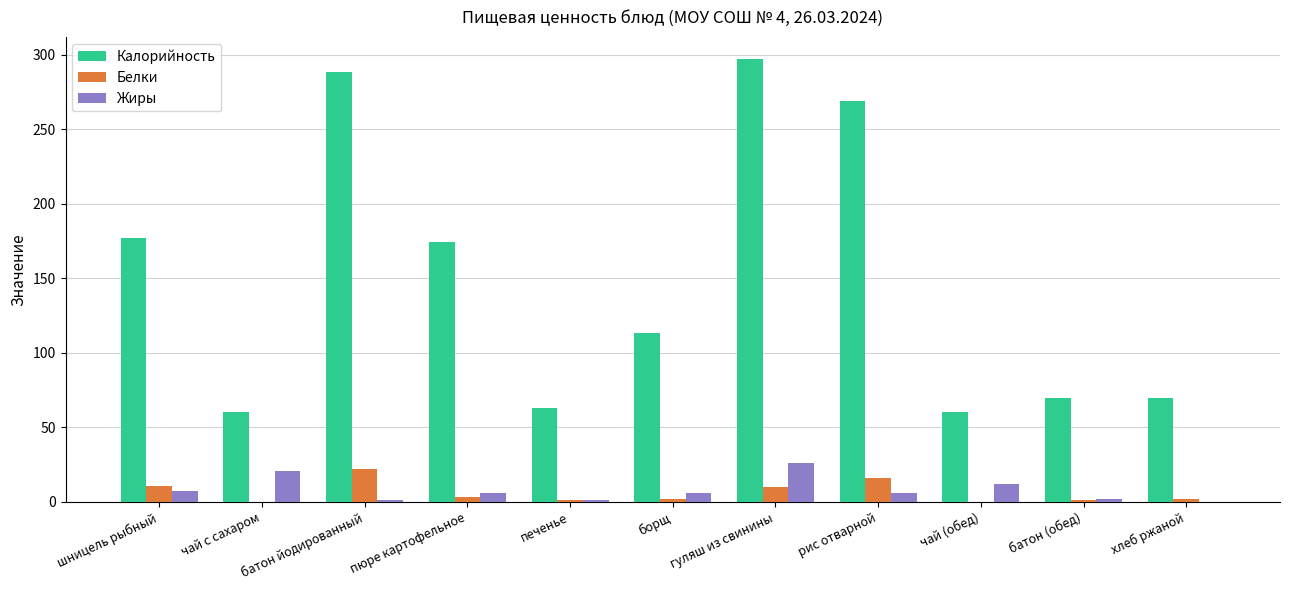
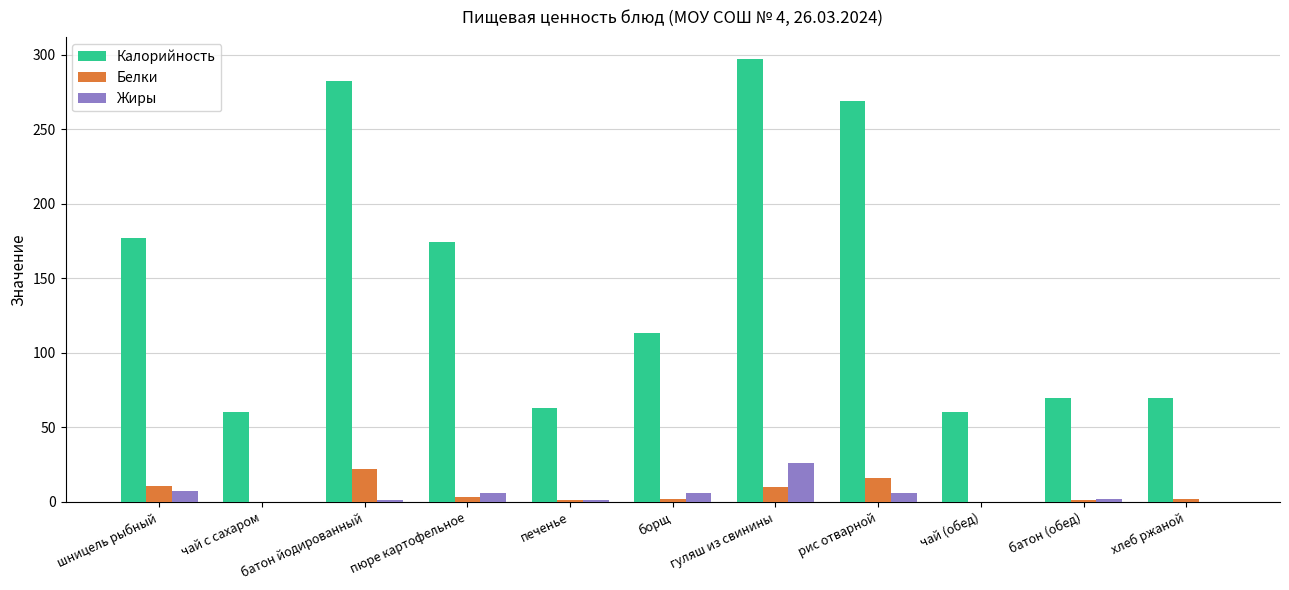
Жиры, чай с сахаром: 21 -> 0
Калорийность, батон йодированный: 288 -> 282
Жиры, чай (обед): 12 -> 0
